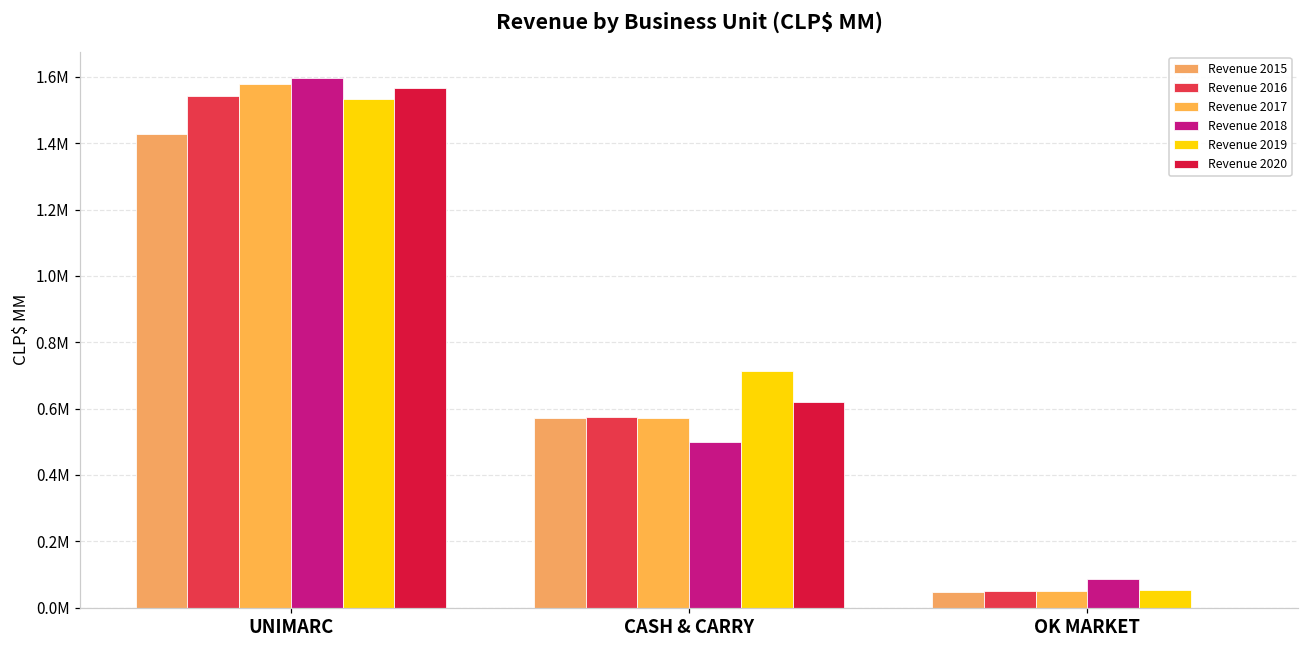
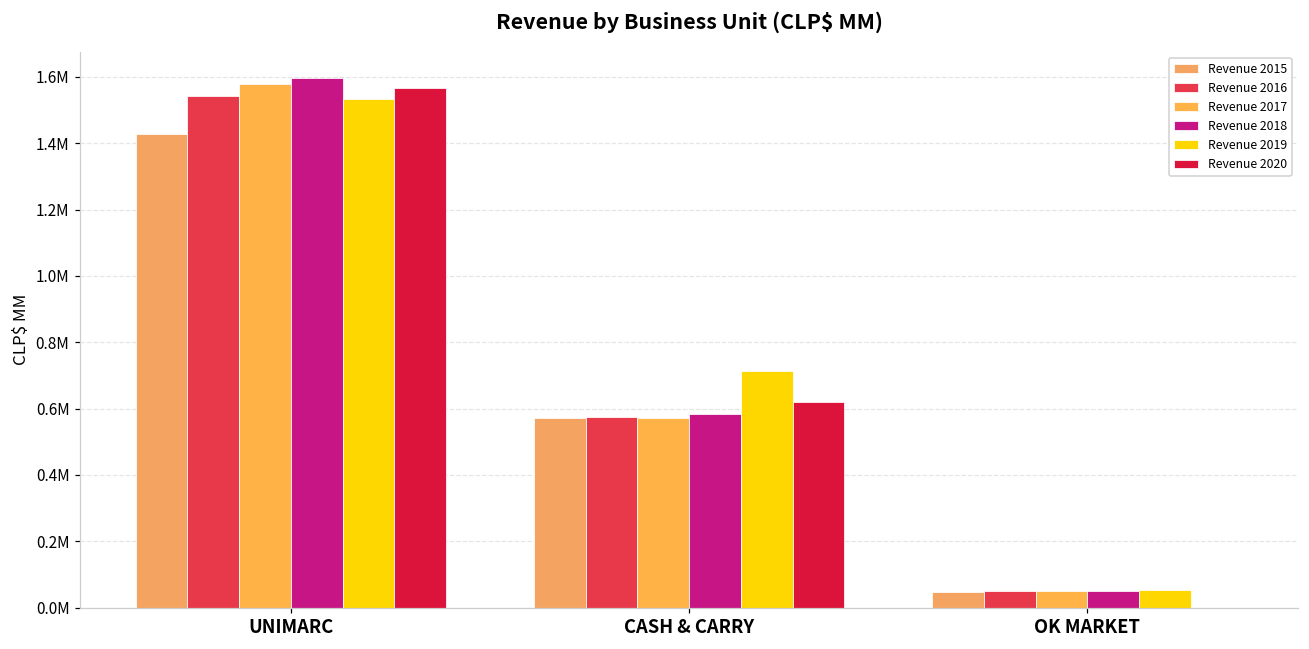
Revenue 2018, CASH & CARRY: 500000 -> 580000
Revenue 2018, OK MARKET: 90000 -> 50000
